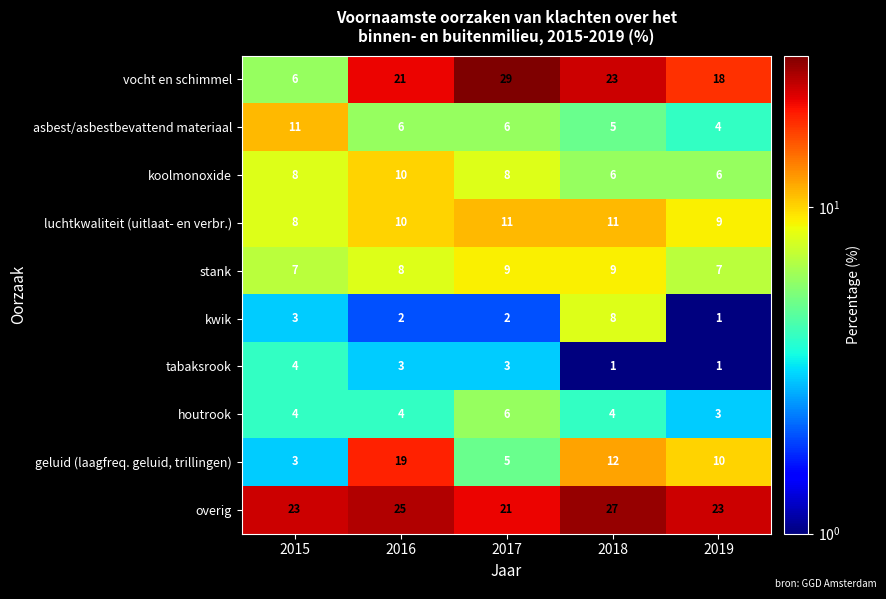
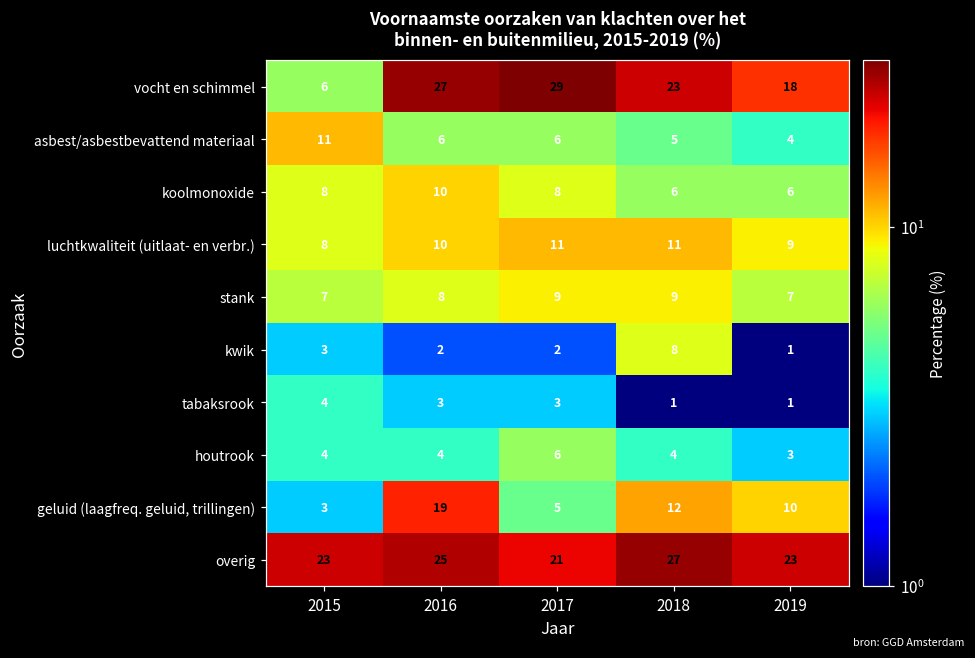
vocht en schimmel, 2016: 21 -> 27
